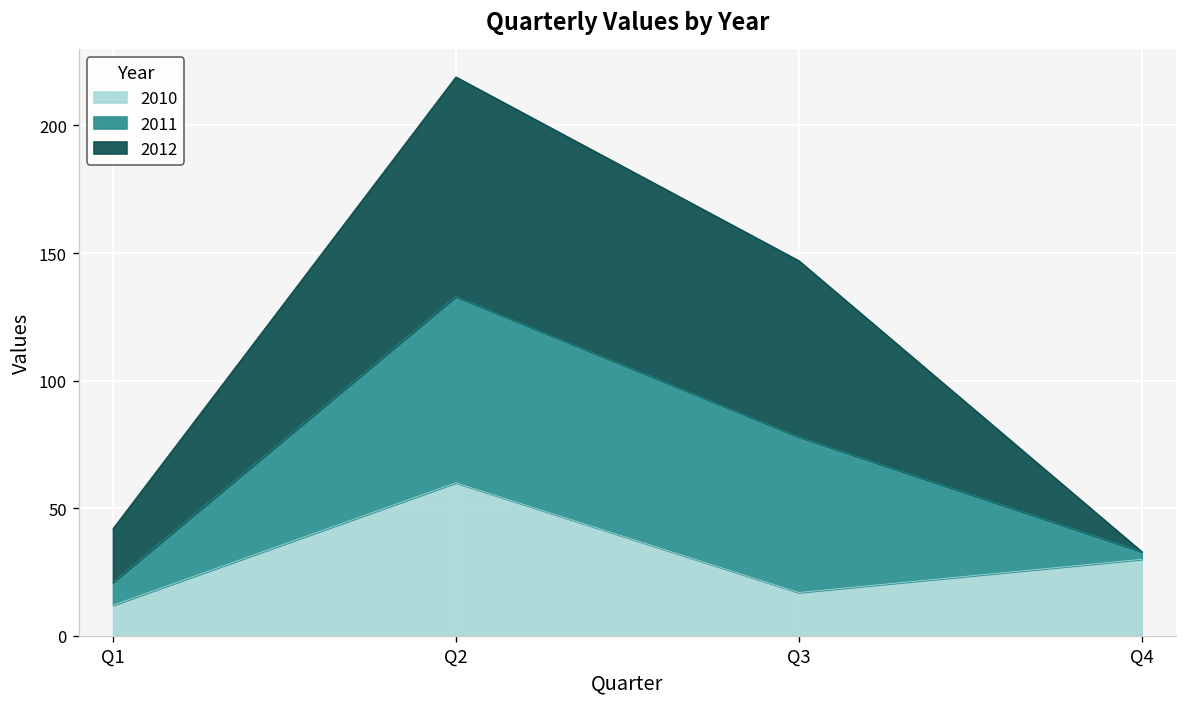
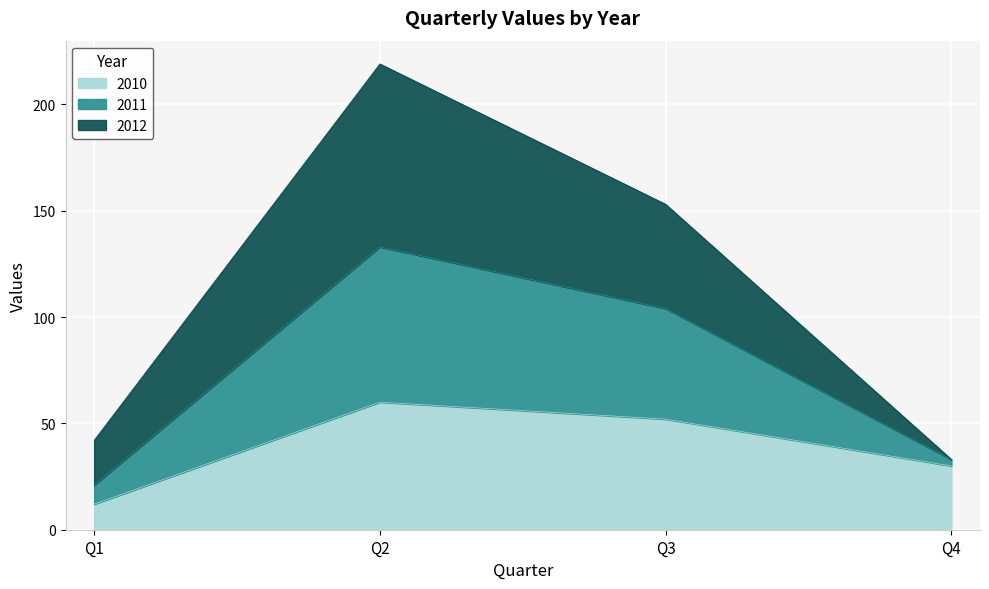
2010, Q3: 17 -> 52
2011, Q3: 61 -> 52
2012, Q3: 69 -> 49
